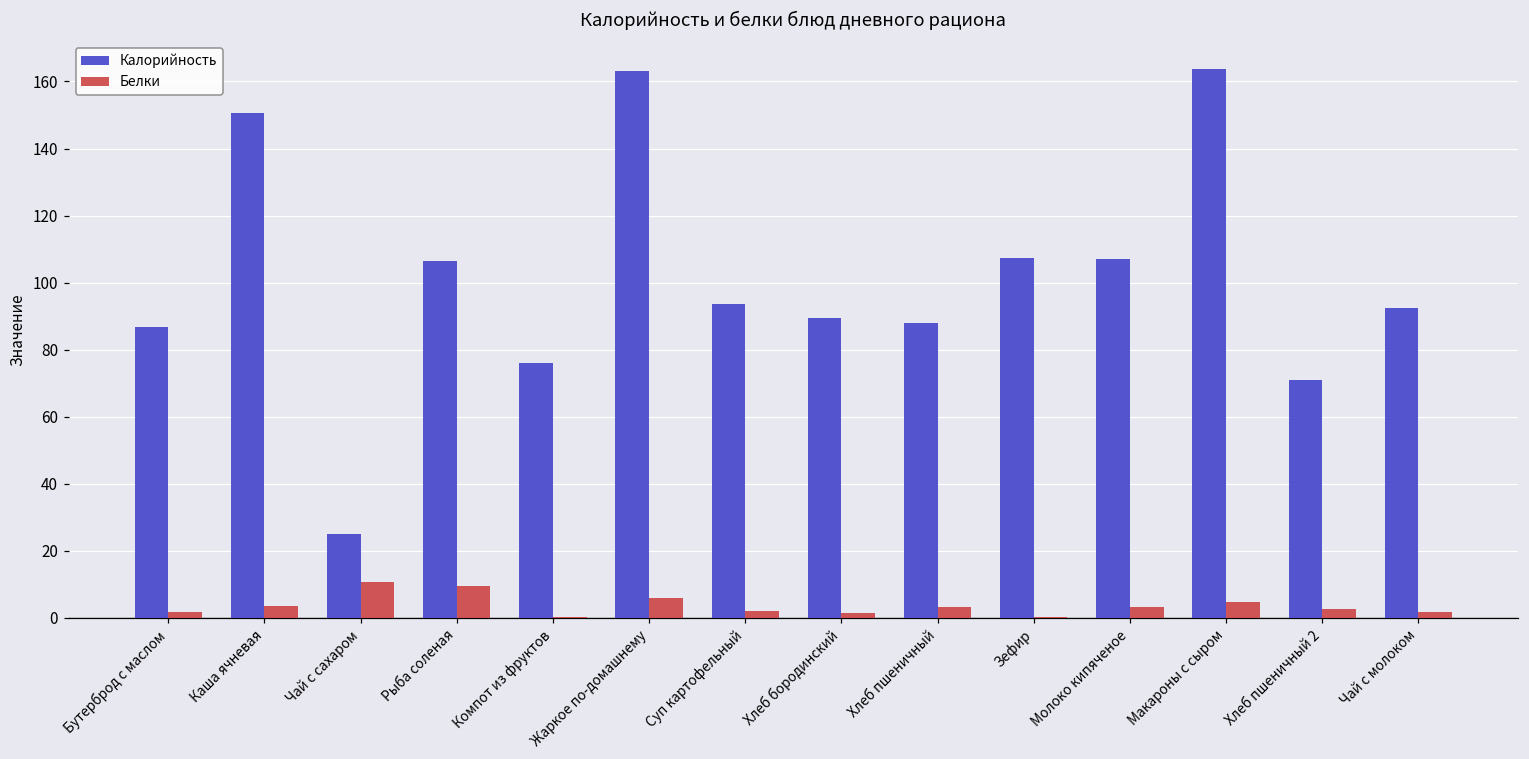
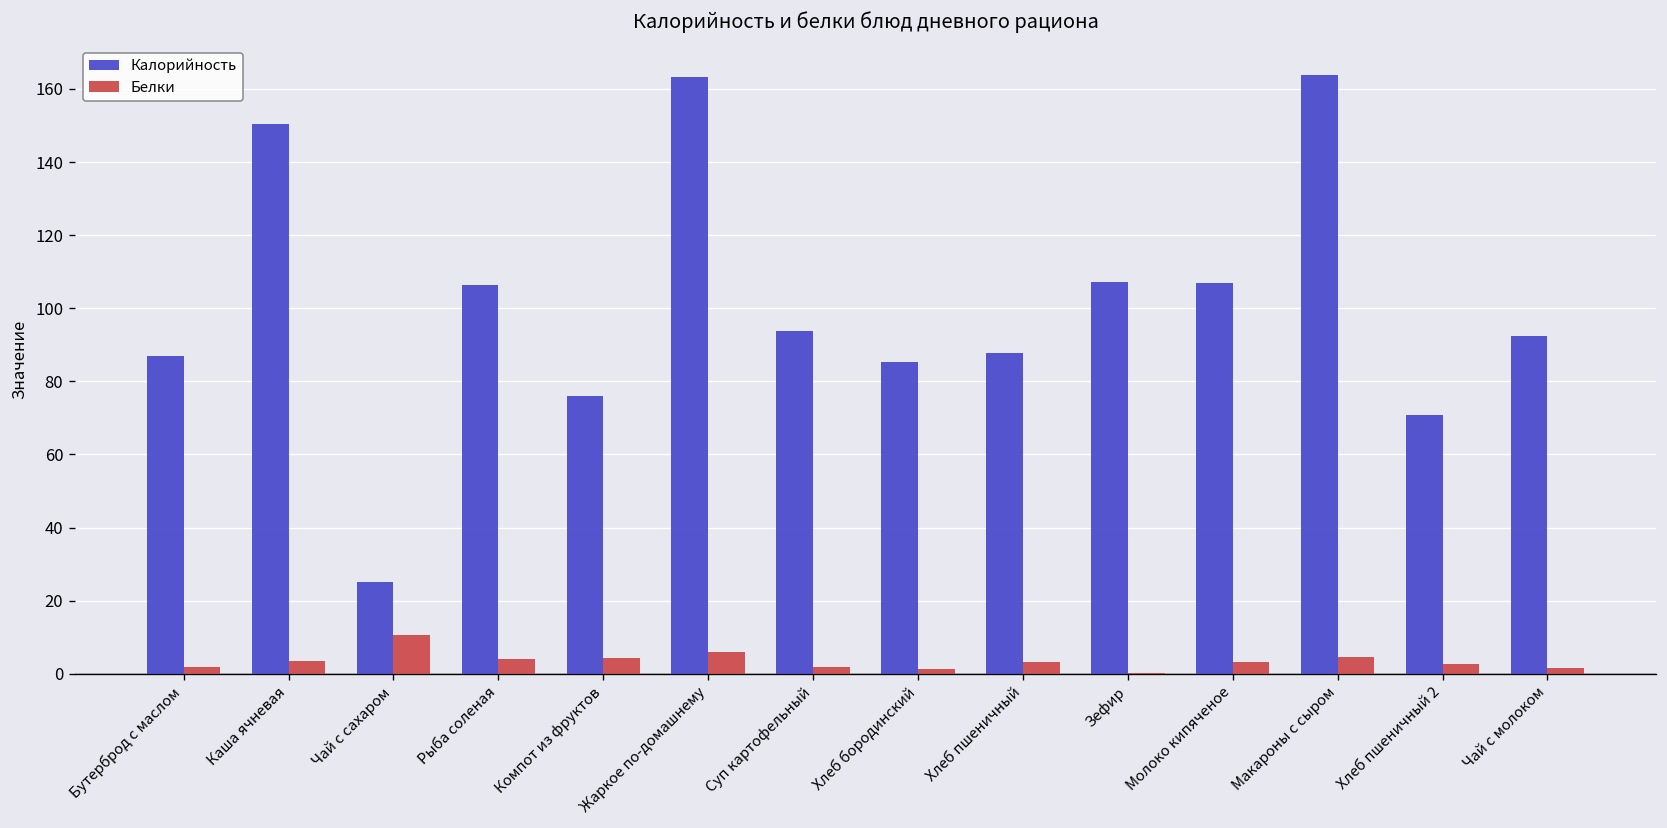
Белки, Рыба соленая: 10 -> 4
Белки, Компот из фруктов: 0 -> 4
Калорийность, Хлеб бородинский: 89 -> 85
